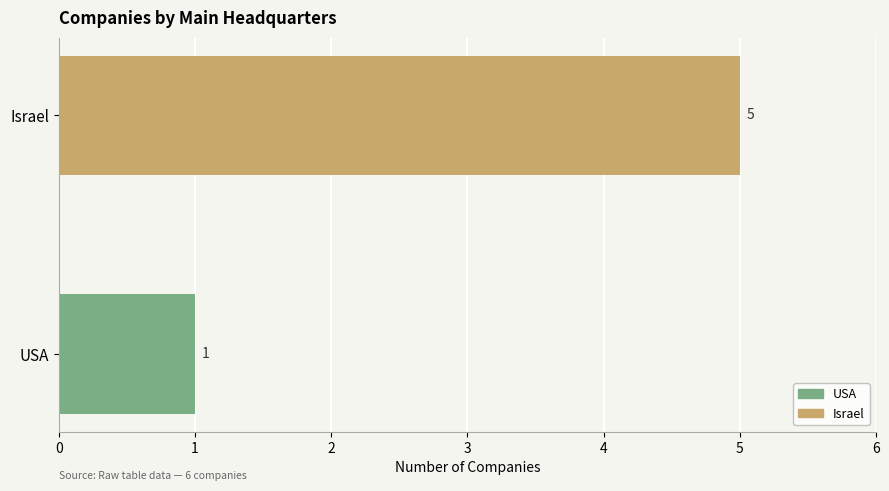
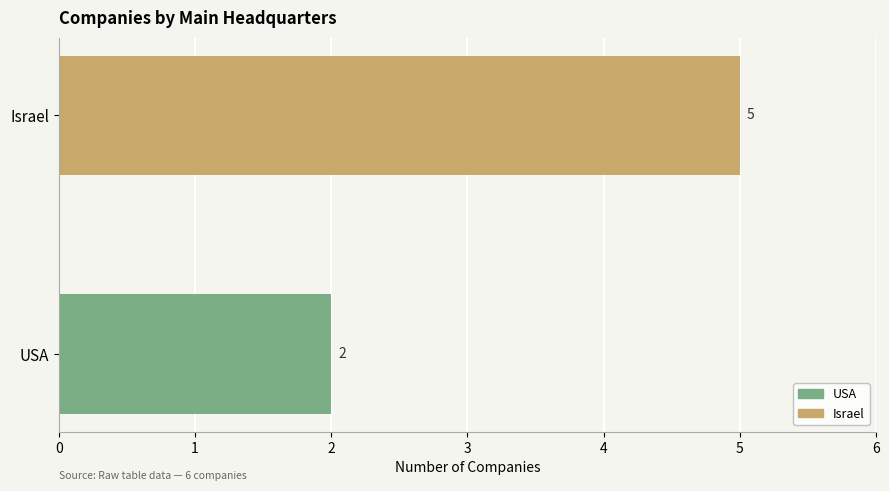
USA: 1 -> 2
